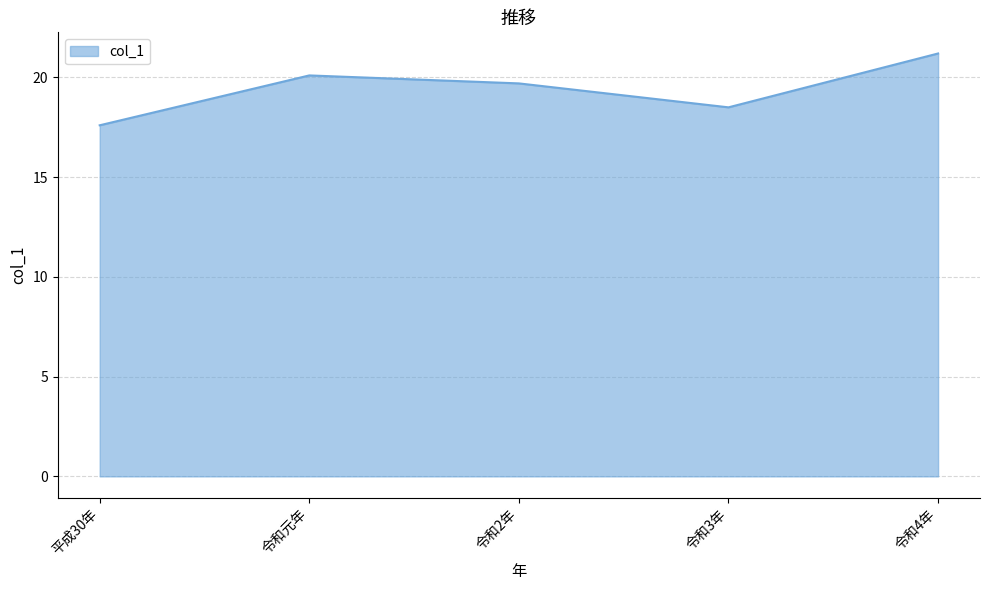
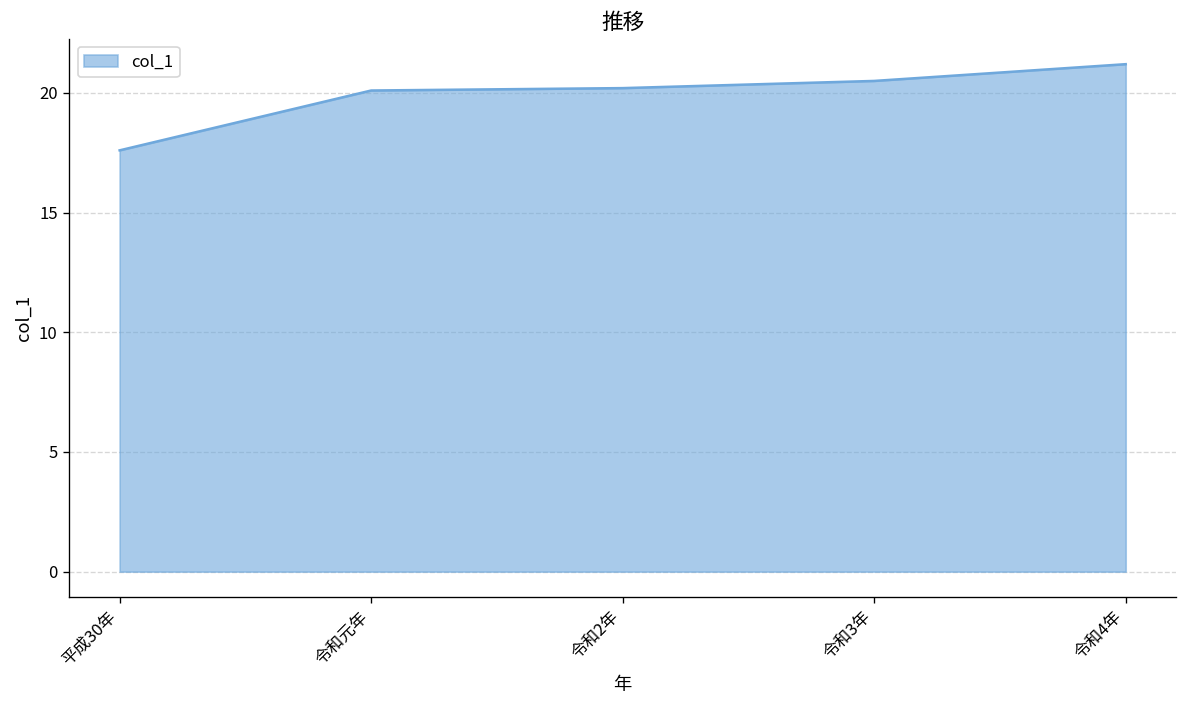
令和2年: 19.7 -> 20.2
令和3年: 18.5 -> 20.5
